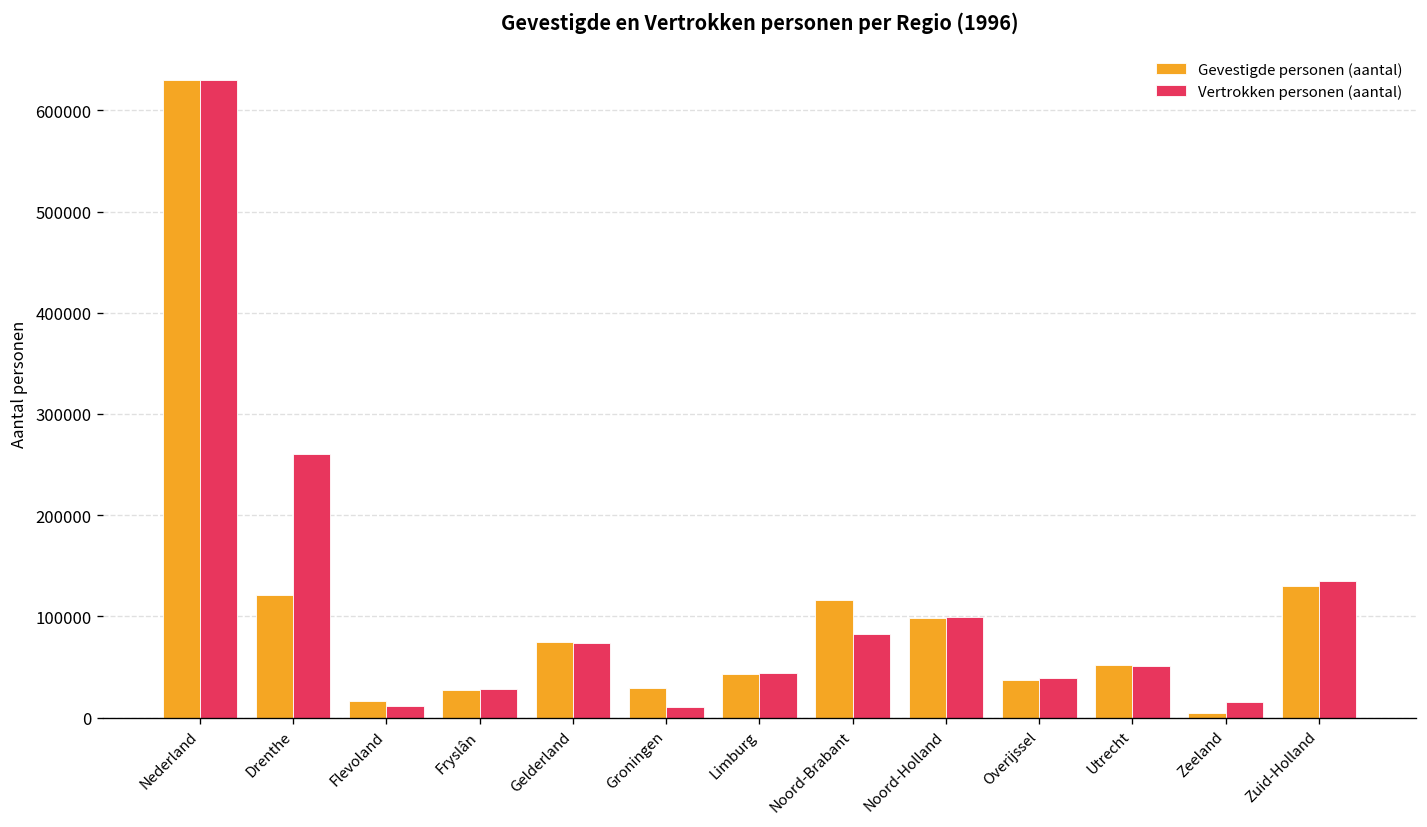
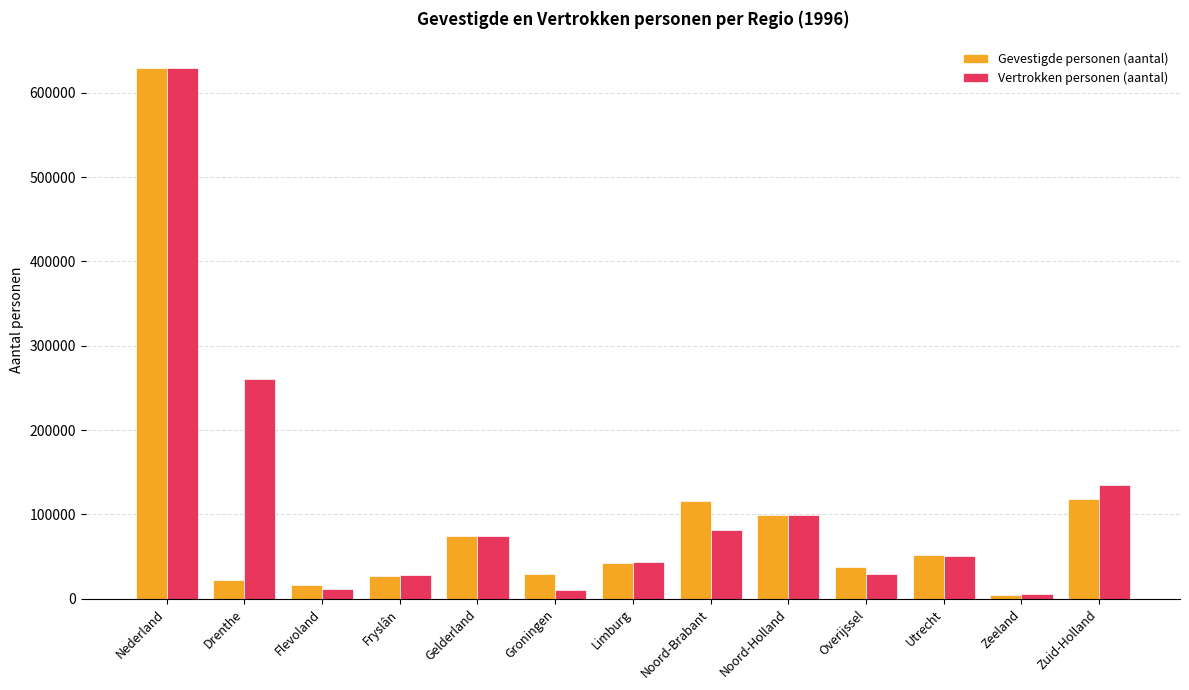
Gevestigde personen (aantal), Drenthe: 120000 -> 20000
Vertrokken personen (aantal), Overijssel: 40000 -> 30000
Vertrokken personen (aantal), Zeeland: 20000 -> 10000
Gevestigde personen (aantal), Zuid-Holland: 130000 -> 120000
